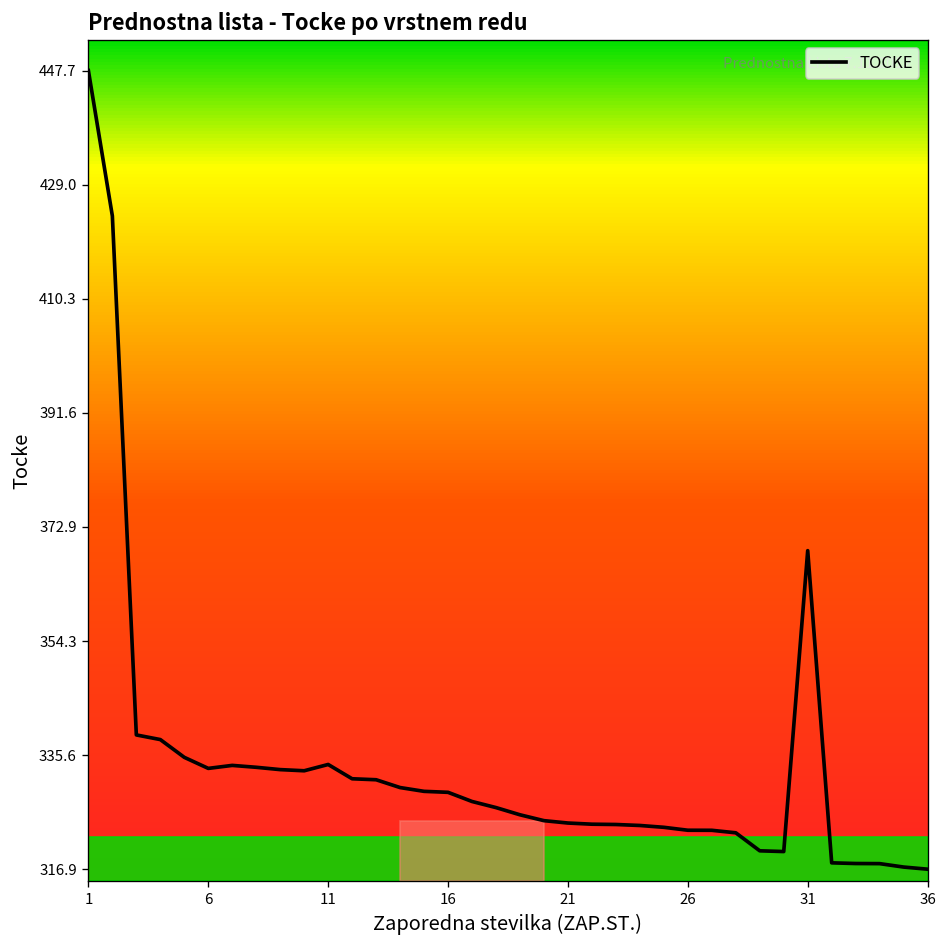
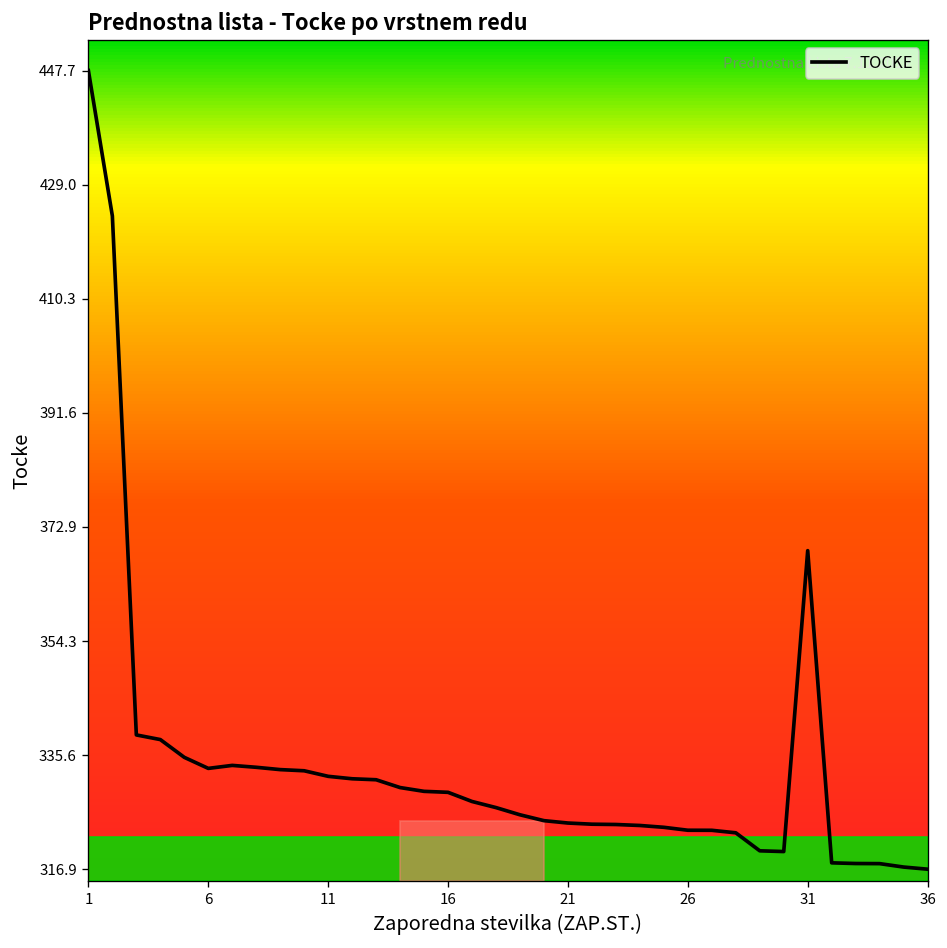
11: 334 -> 332
